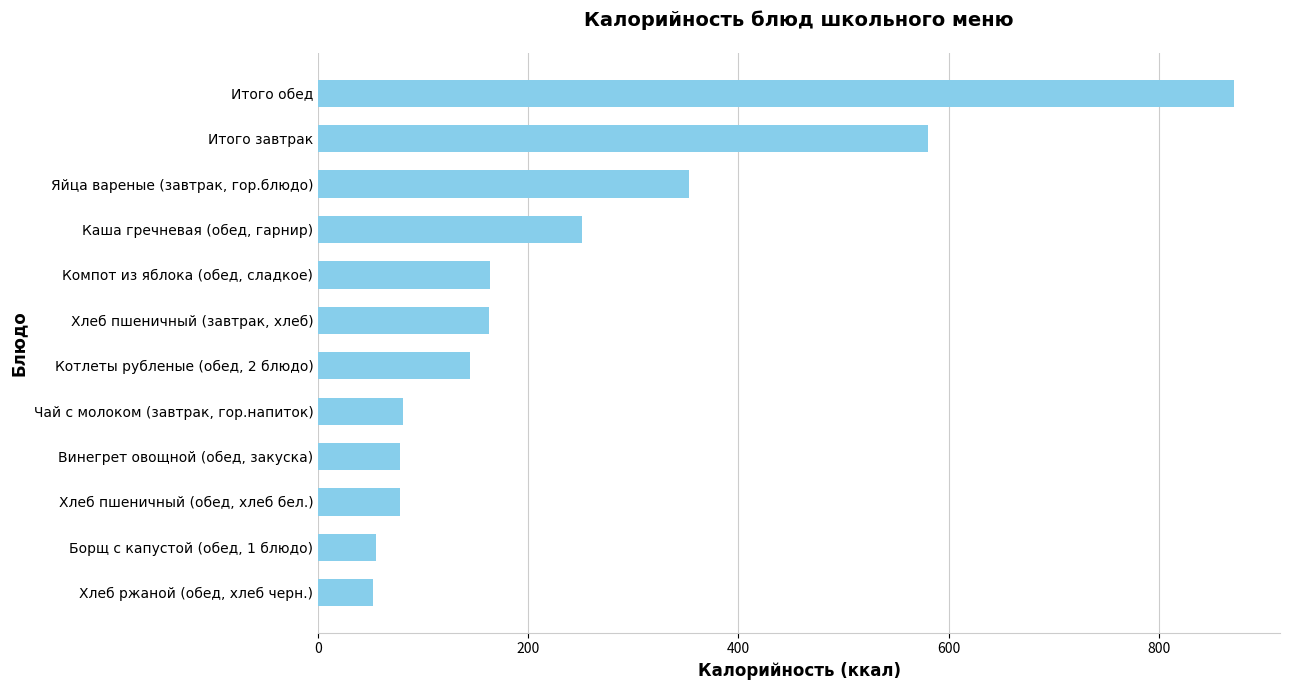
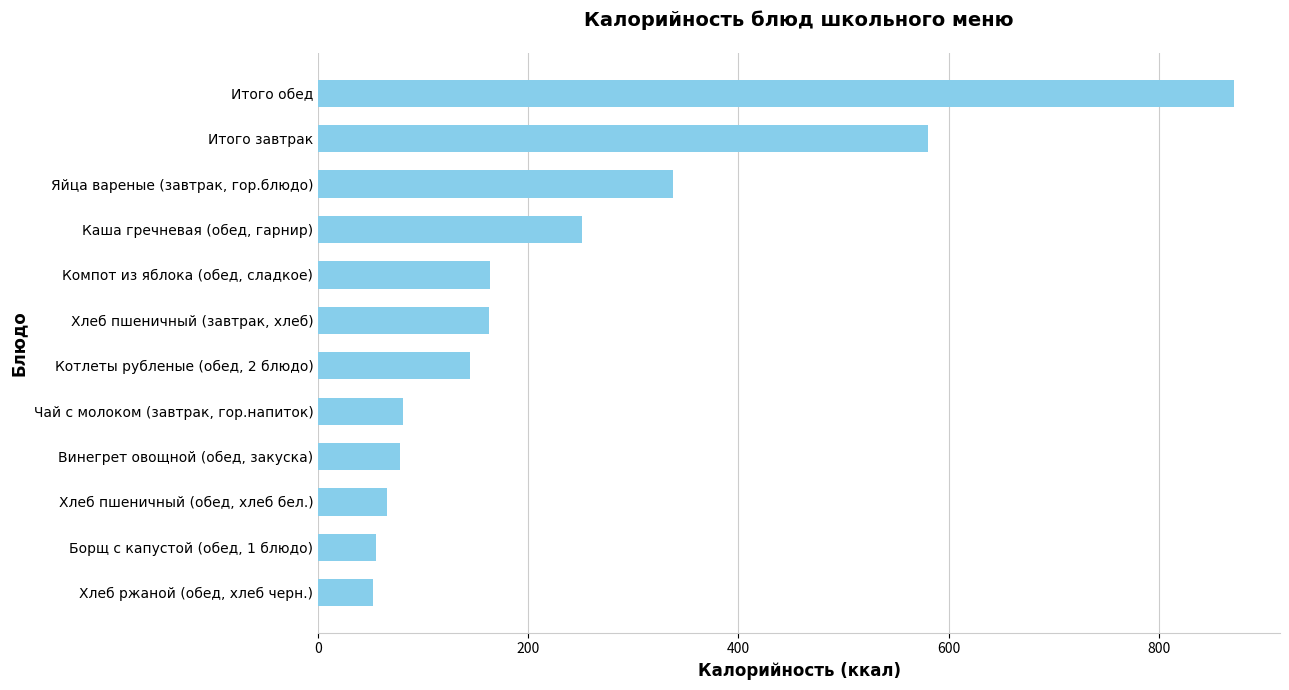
Яйца вареные (завтрак, гор.блюдо): 353 -> 337
Хлеб пшеничный (обед, хлеб бел.): 78 -> 66
